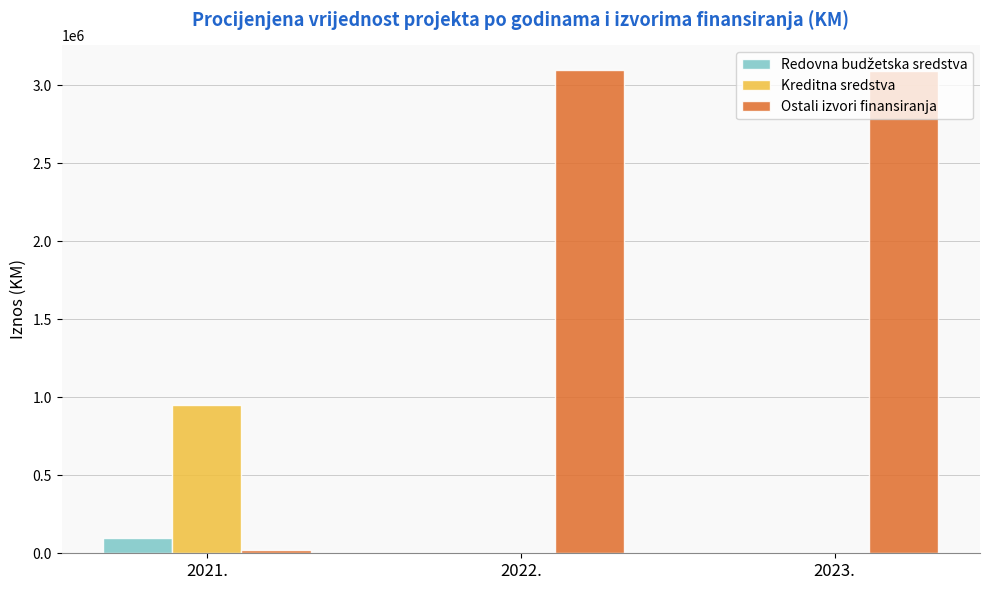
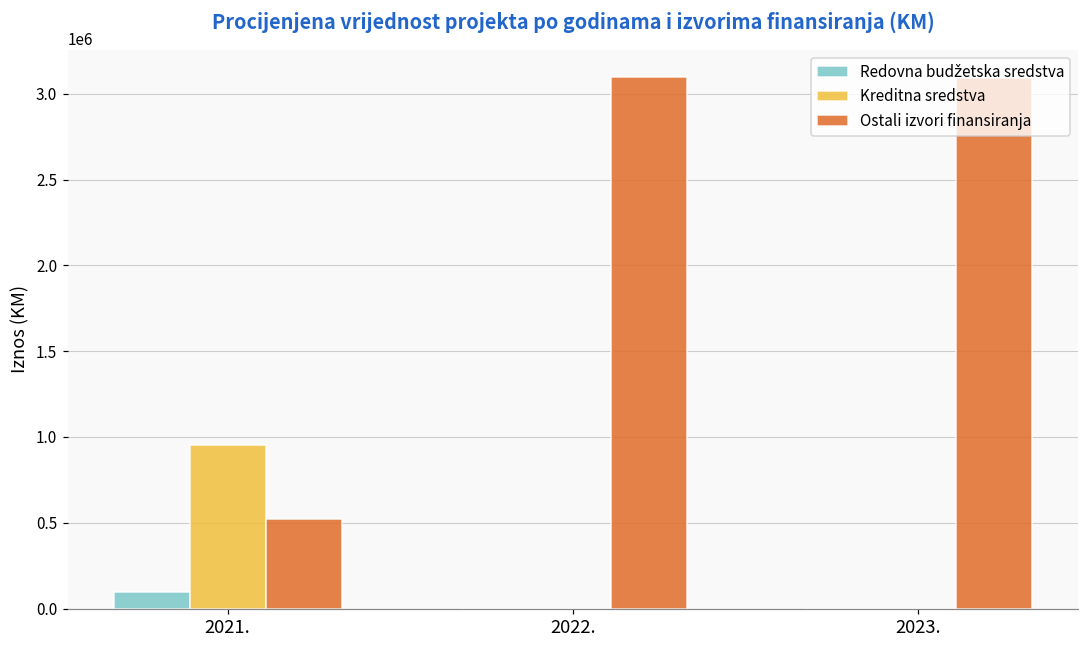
Ostali izvori finansiranja, 2021.: 20000 -> 520000
